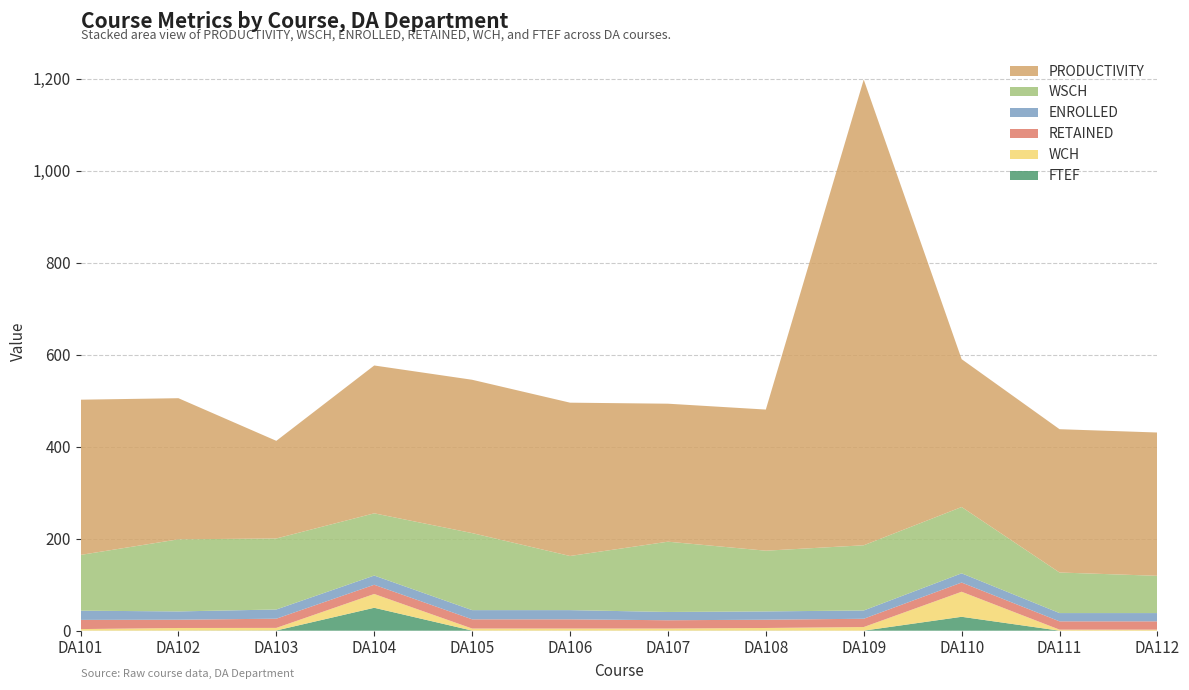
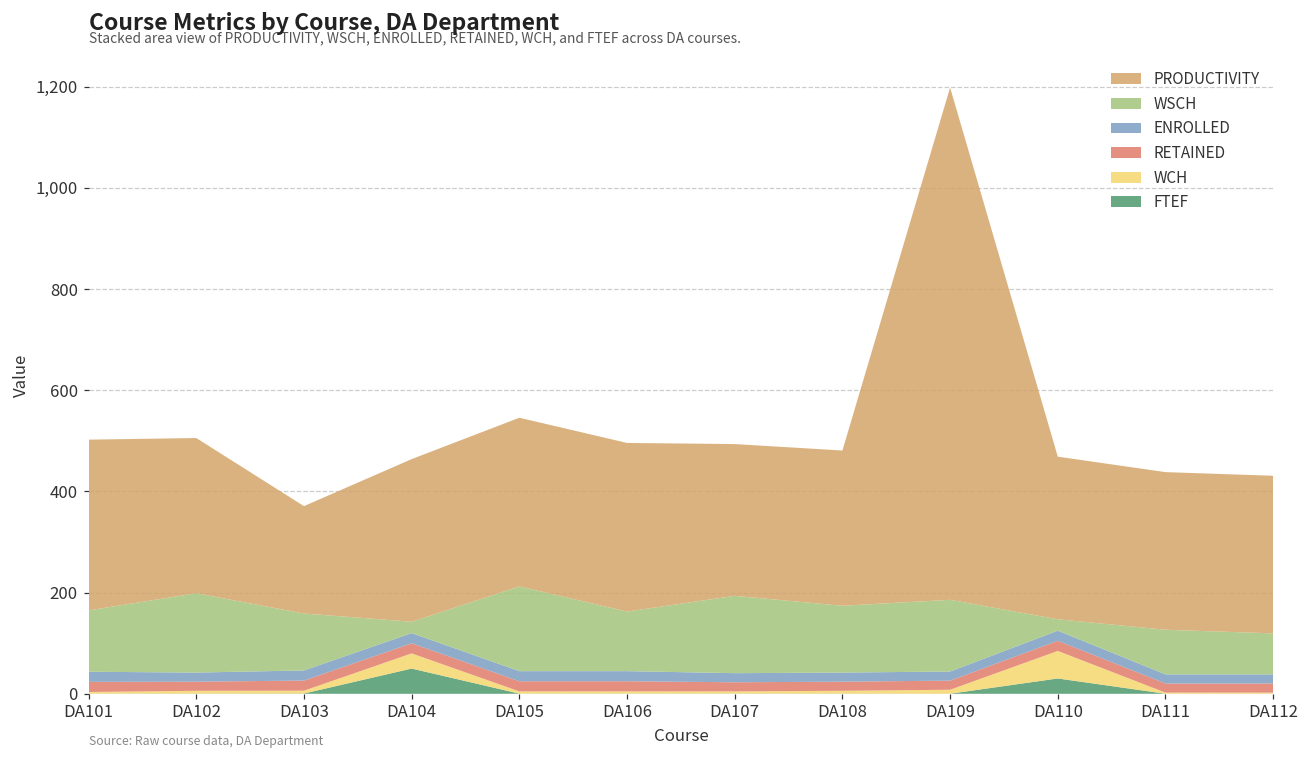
WSCH, DA103: 150 -> 110
WSCH, DA104: 140 -> 20
WSCH, DA110: 140 -> 20
